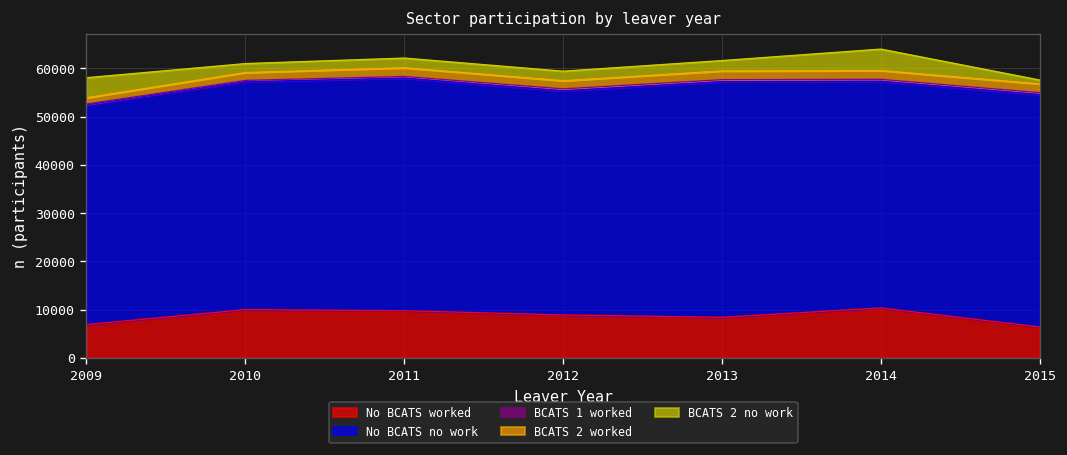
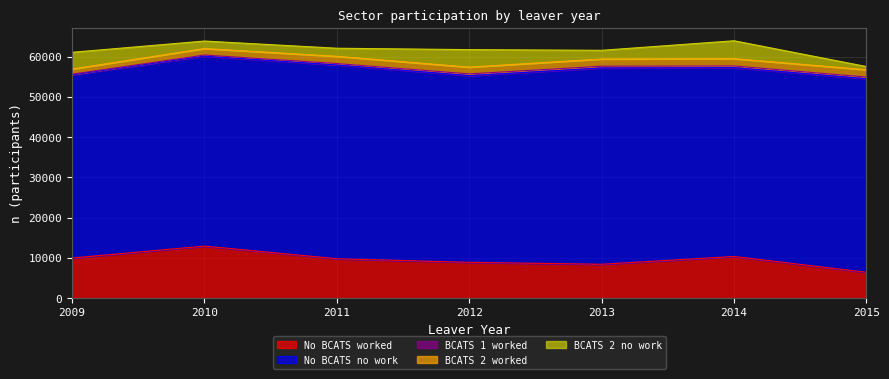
No BCATS worked, 2009: 7000 -> 10000
No BCATS worked, 2010: 10000 -> 13000
BCATS 2 no work, 2012: 2000 -> 4000
